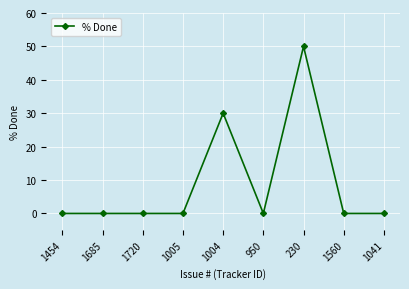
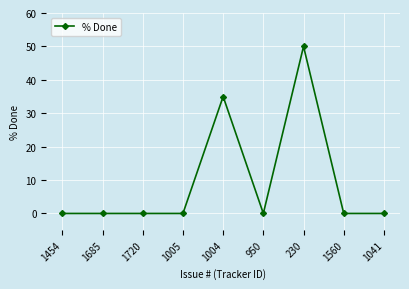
1004: 30 -> 35
